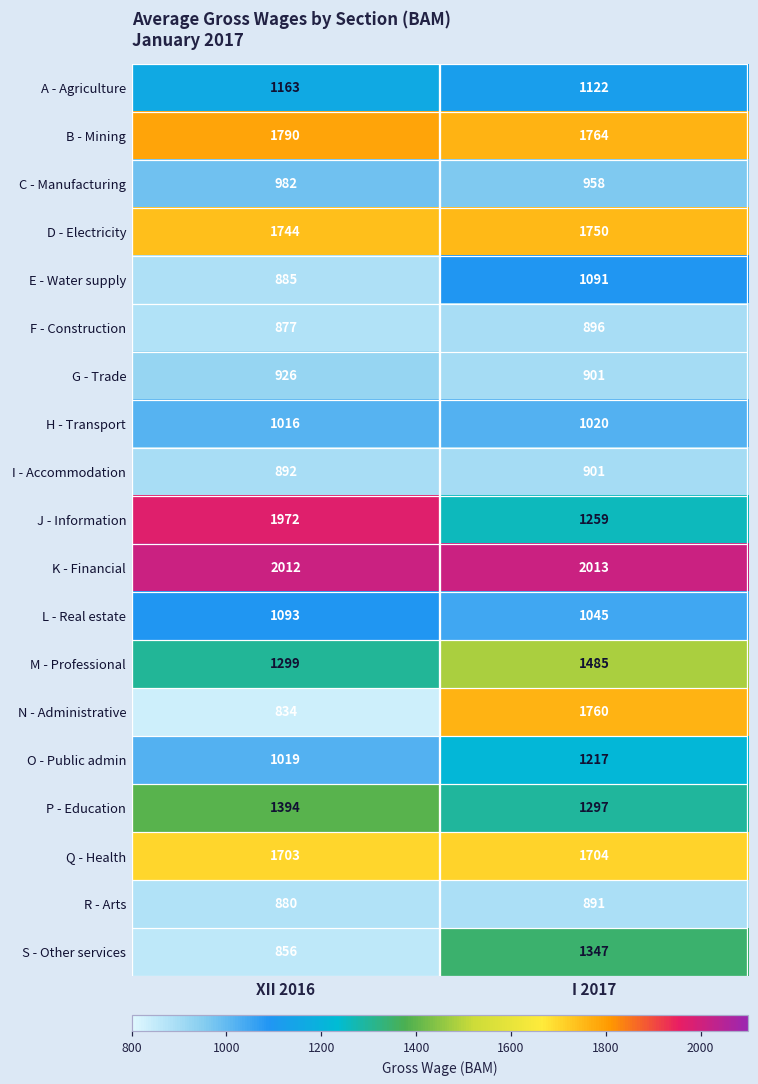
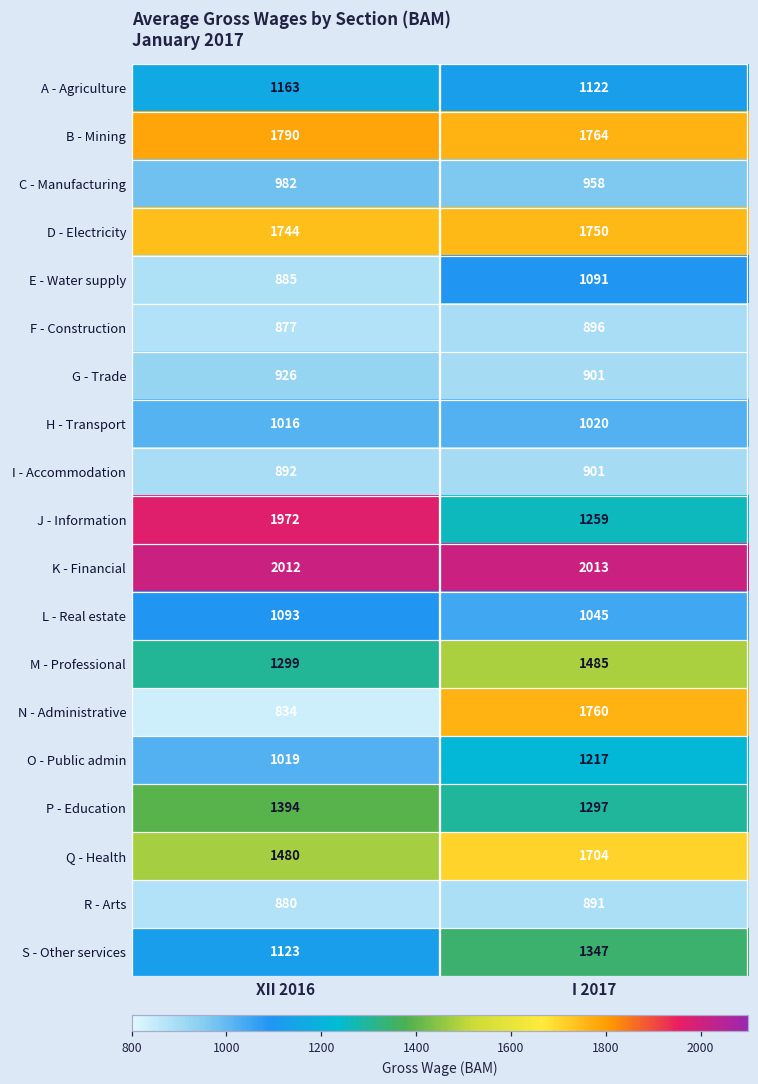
Q - Health, XII 2016: 1703 -> 1480
S - Other services, XII 2016: 856 -> 1123
